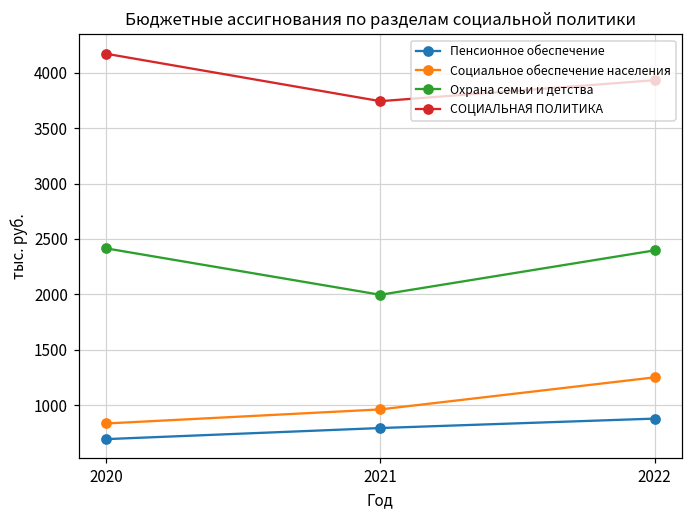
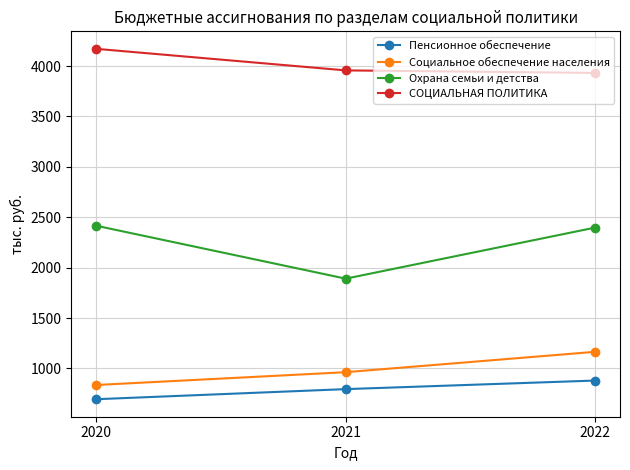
Охрана семьи и детства, 2021: 2000 -> 1890
СОЦИАЛЬНАЯ ПОЛИТИКА, 2021: 3740 -> 3960
Социальное обеспечение населения, 2022: 1250 -> 1170
